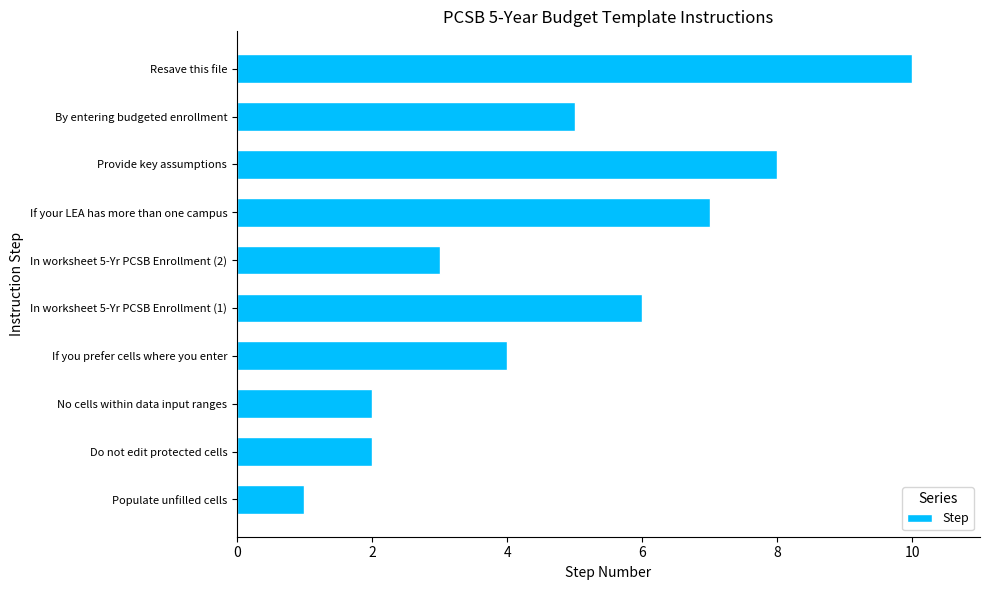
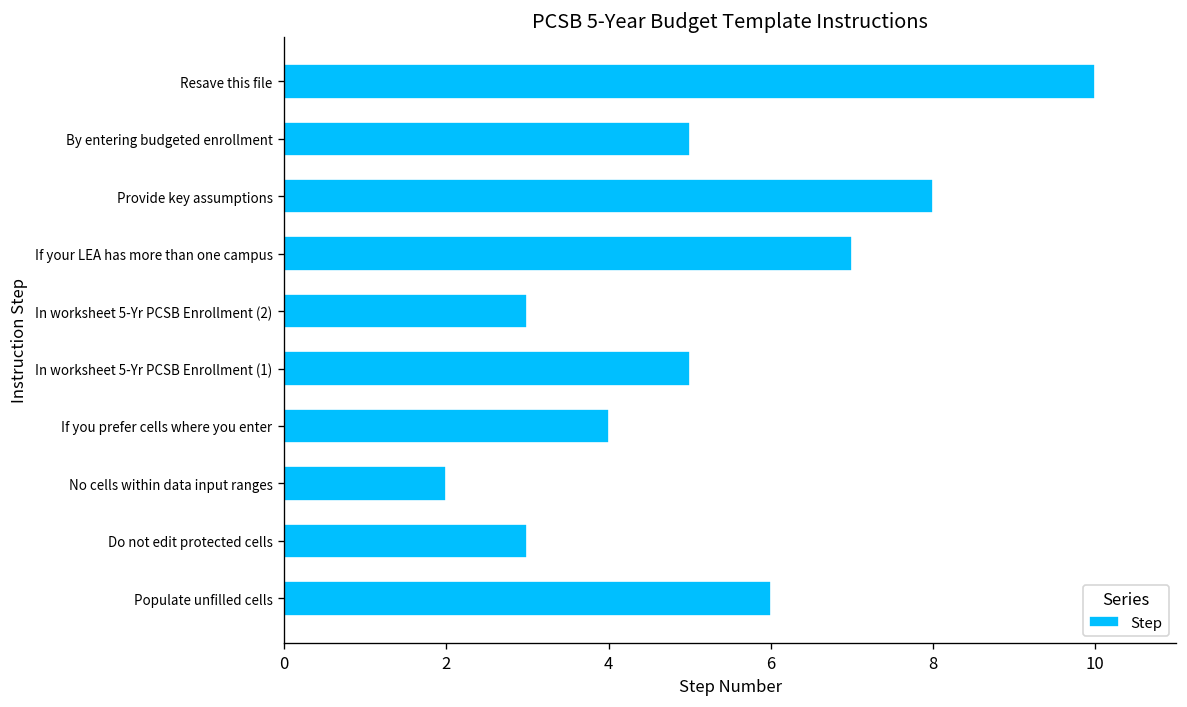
In worksheet 5-Yr PCSB Enrollment (1): 6 -> 5
Do not edit protected cells: 2 -> 3
Populate unfilled cells: 1 -> 6
